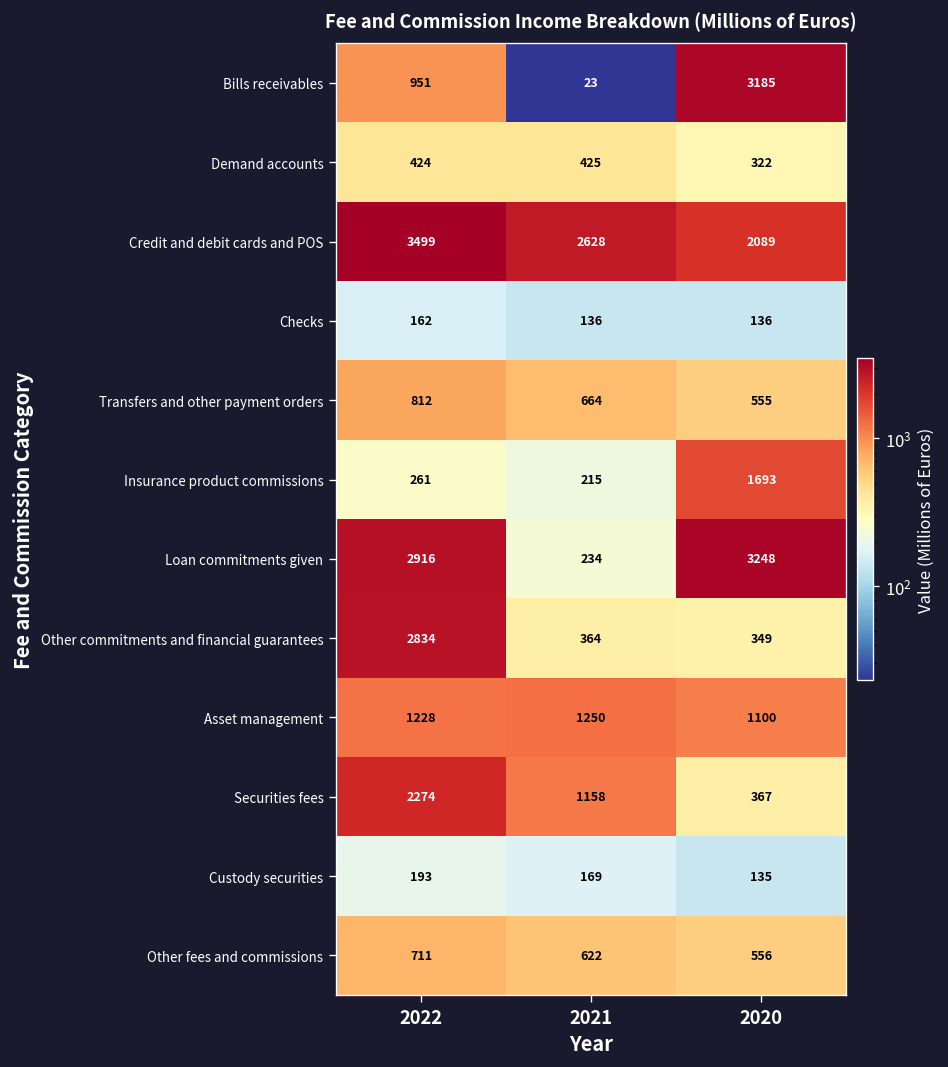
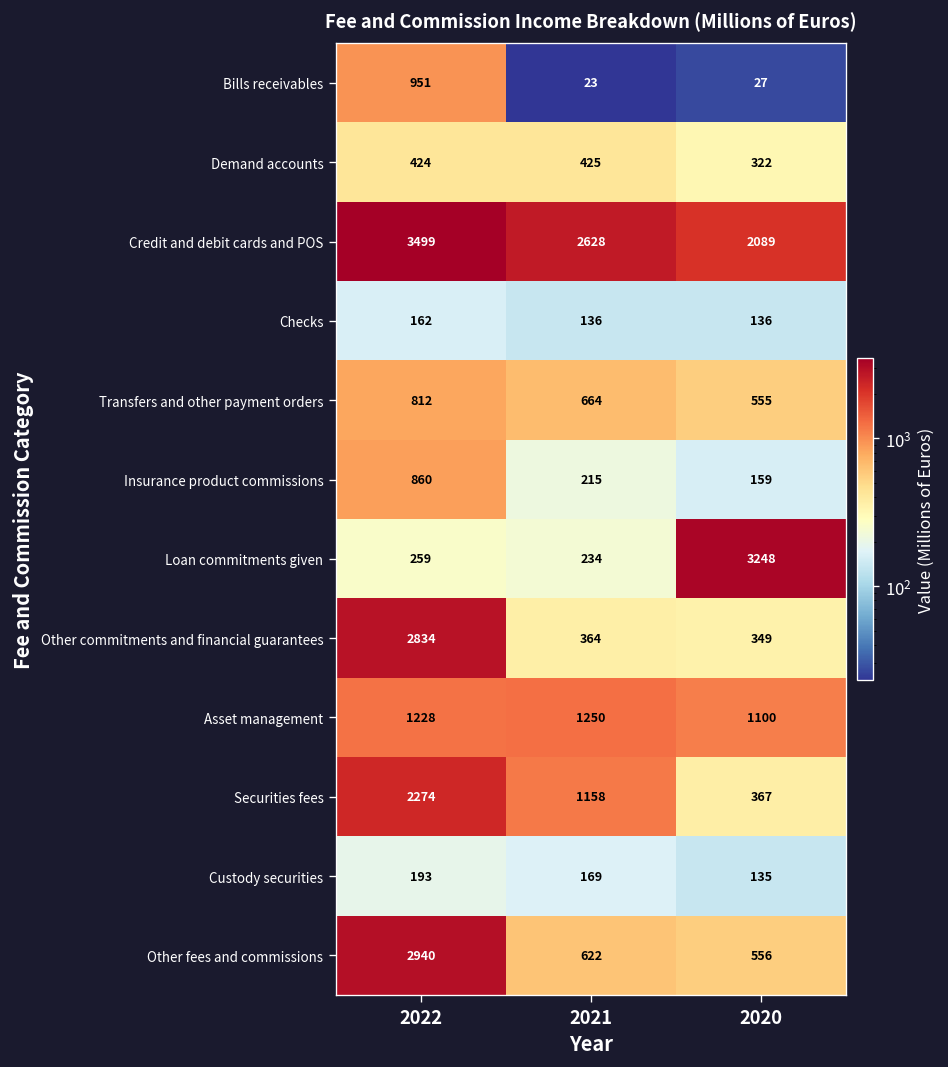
Bills receivables, 2020: 3185 -> 27
Insurance product commissions, 2022: 261 -> 860
Insurance product commissions, 2020: 1693 -> 159
Loan commitments given, 2022: 2916 -> 259
Other fees and commissions, 2022: 711 -> 2940
